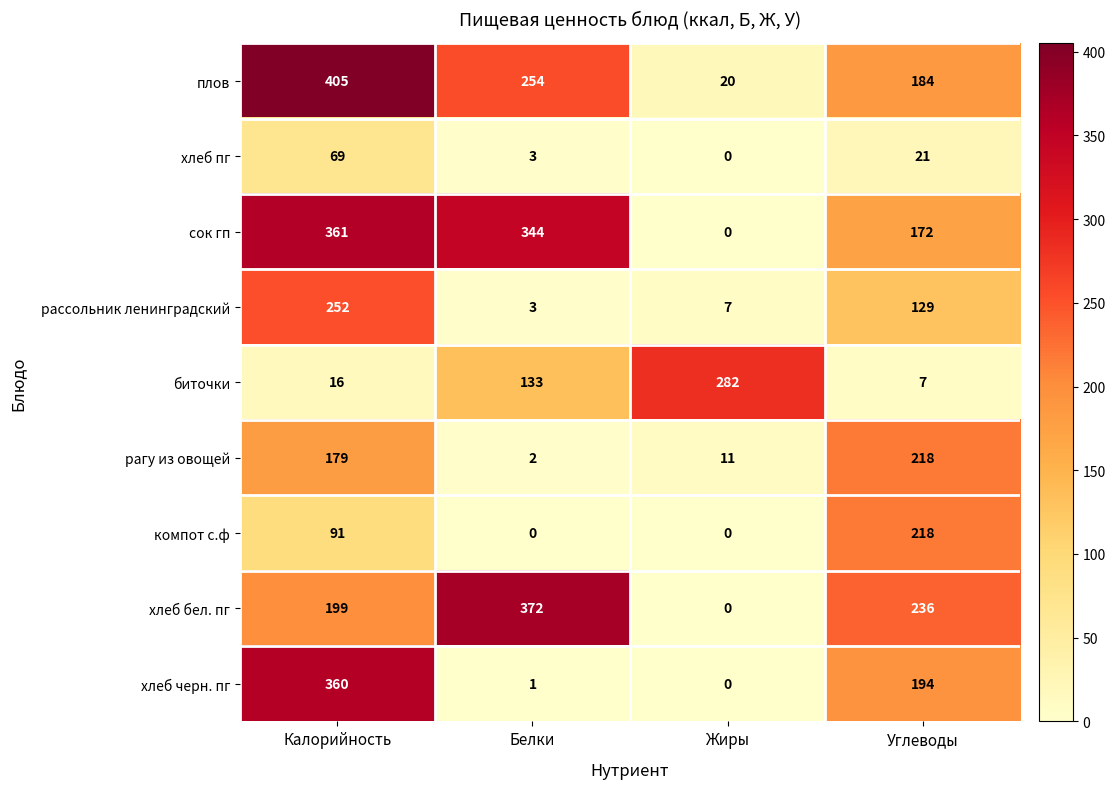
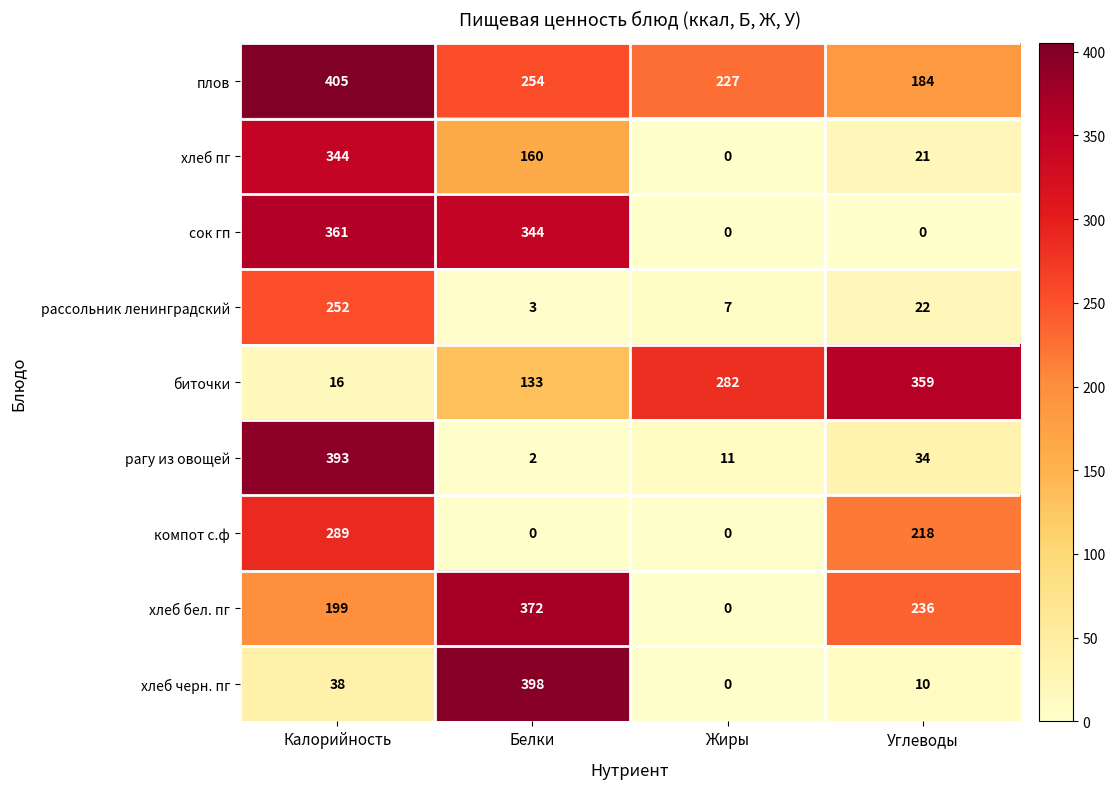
плов, Жиры: 20 -> 227
хлеб пг, Калорийность: 69 -> 344
хлеб пг, Белки: 3 -> 160
сок гп, Углеводы: 172 -> 0
рассольник ленинградский, Углеводы: 129 -> 22
биточки, Углеводы: 7 -> 359
рагу из овощей, Калорийность: 179 -> 393
рагу из овощей, Углеводы: 218 -> 34
компот с.ф, Калорийность: 91 -> 289
хлеб черн. пг, Калорийность: 360 -> 38
хлеб черн. пг, Белки: 1 -> 398
хлеб черн. пг, Углеводы: 194 -> 10
